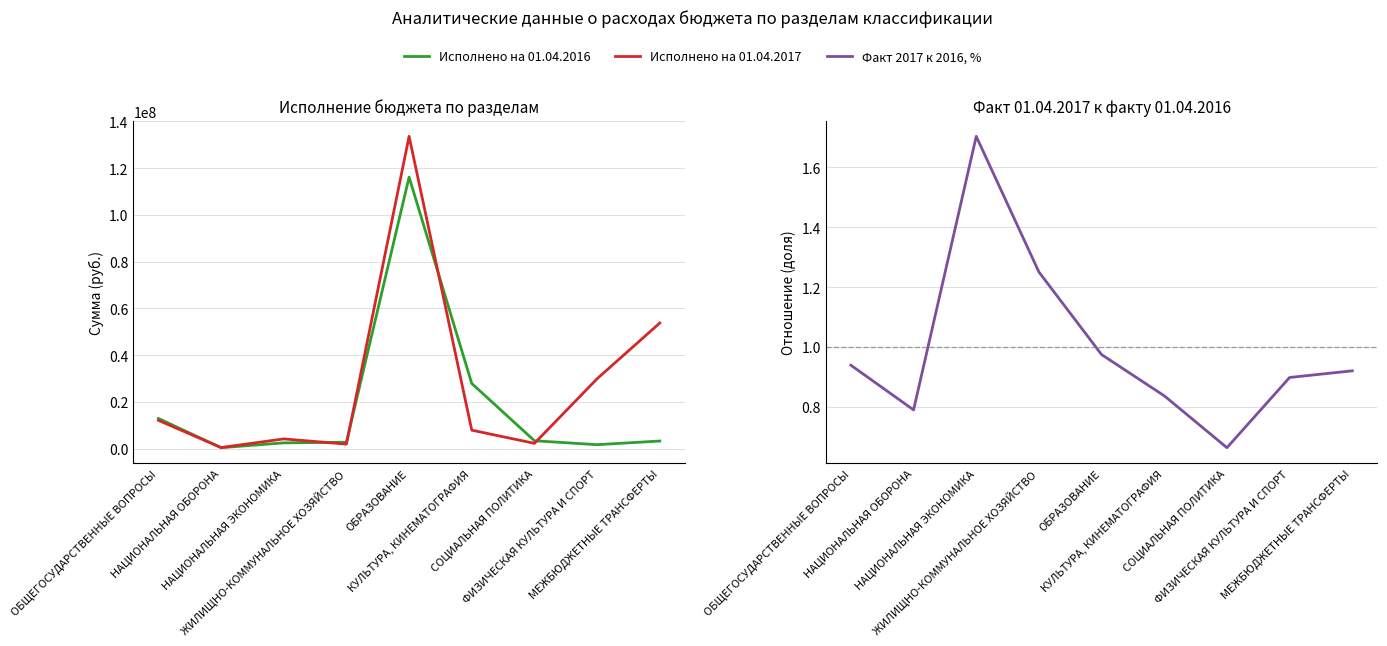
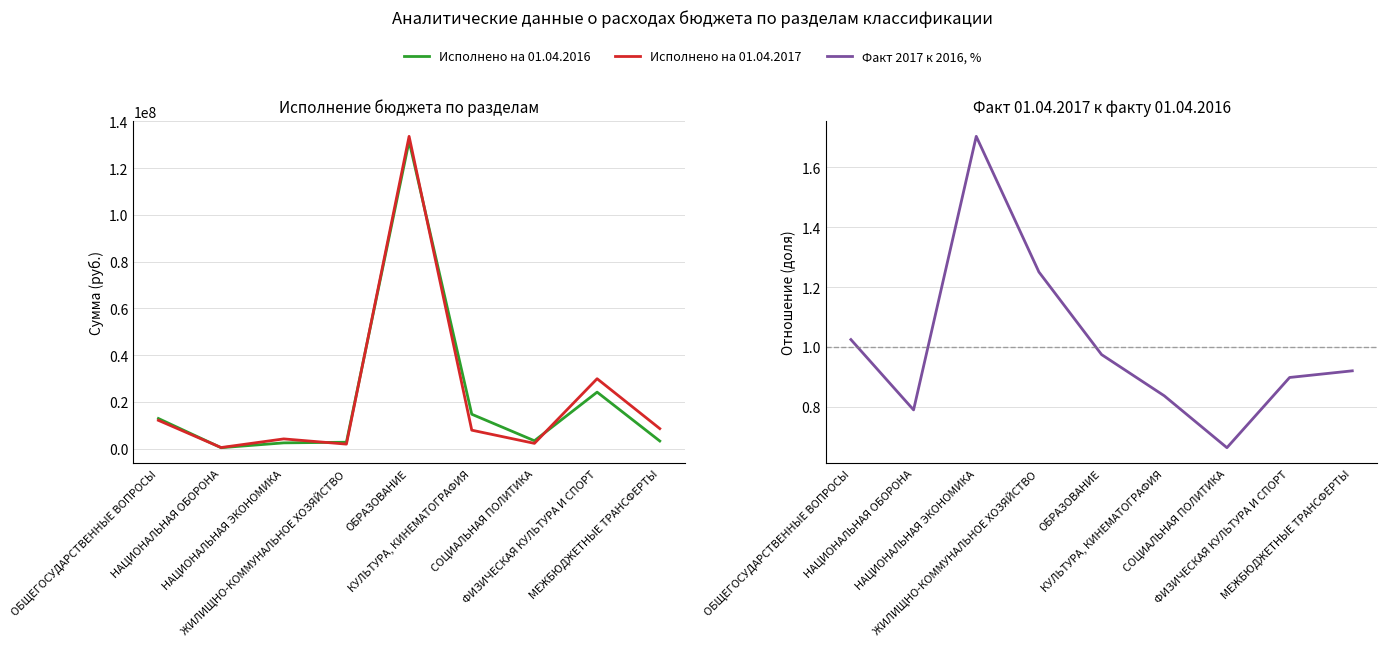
Исполнение бюджета по разделам, Исполнено на 01.04.2016, ОБРАЗОВАНИЕ: 116000000 -> 132000000
Исполнение бюджета по разделам, Исполнено на 01.04.2016, КУЛЬТУРА, КИНЕМАТОГРАФИЯ: 28000000 -> 15000000
Исполнение бюджета по разделам, Исполнено на 01.04.2016, ФИЗИЧЕСКАЯ КУЛЬТУРА И СПОРТ: 2000000 -> 24000000
Исполнение бюджета по разделам, Исполнено на 01.04.2017, МЕЖБЮДЖЕТНЫЕ ТРАНСФЕРТЫ: 54000000 -> 9000000
Факт 01.04.2017 к факту 01.04.2016, ОБЩЕГОСУДАРСТВЕННЫЕ ВОПРОСЫ: 0.94 -> 1.02
